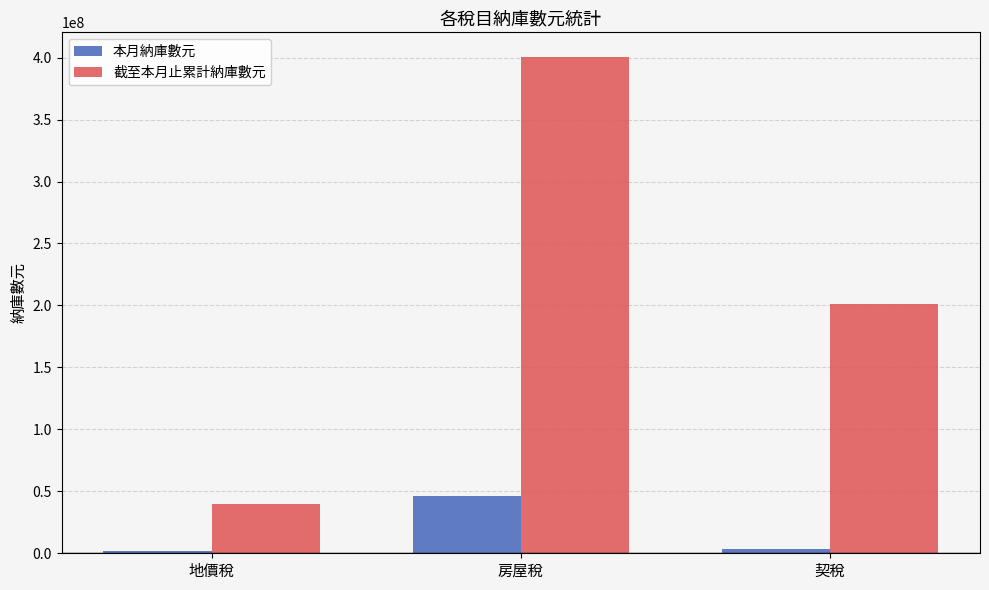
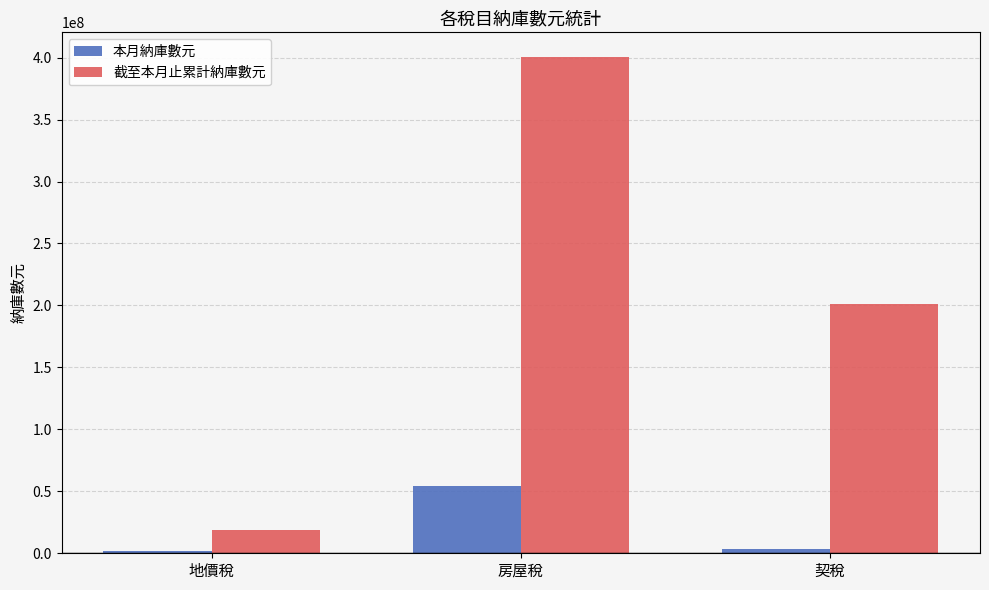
截至本月止累計納庫數元, 地價稅: 40000000 -> 19000000
本月納庫數元, 房屋稅: 46000000 -> 54000000
